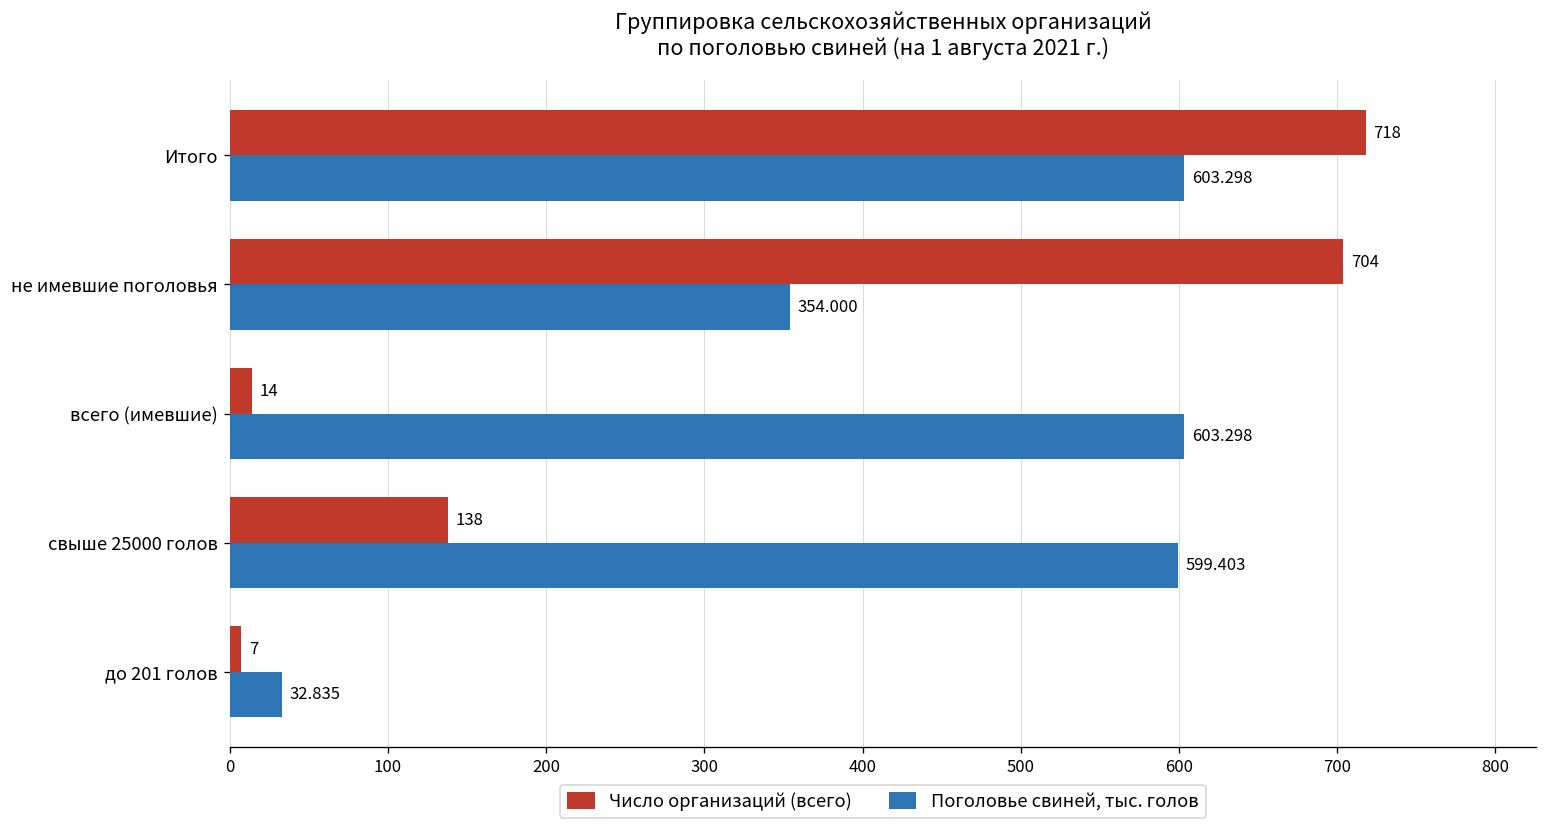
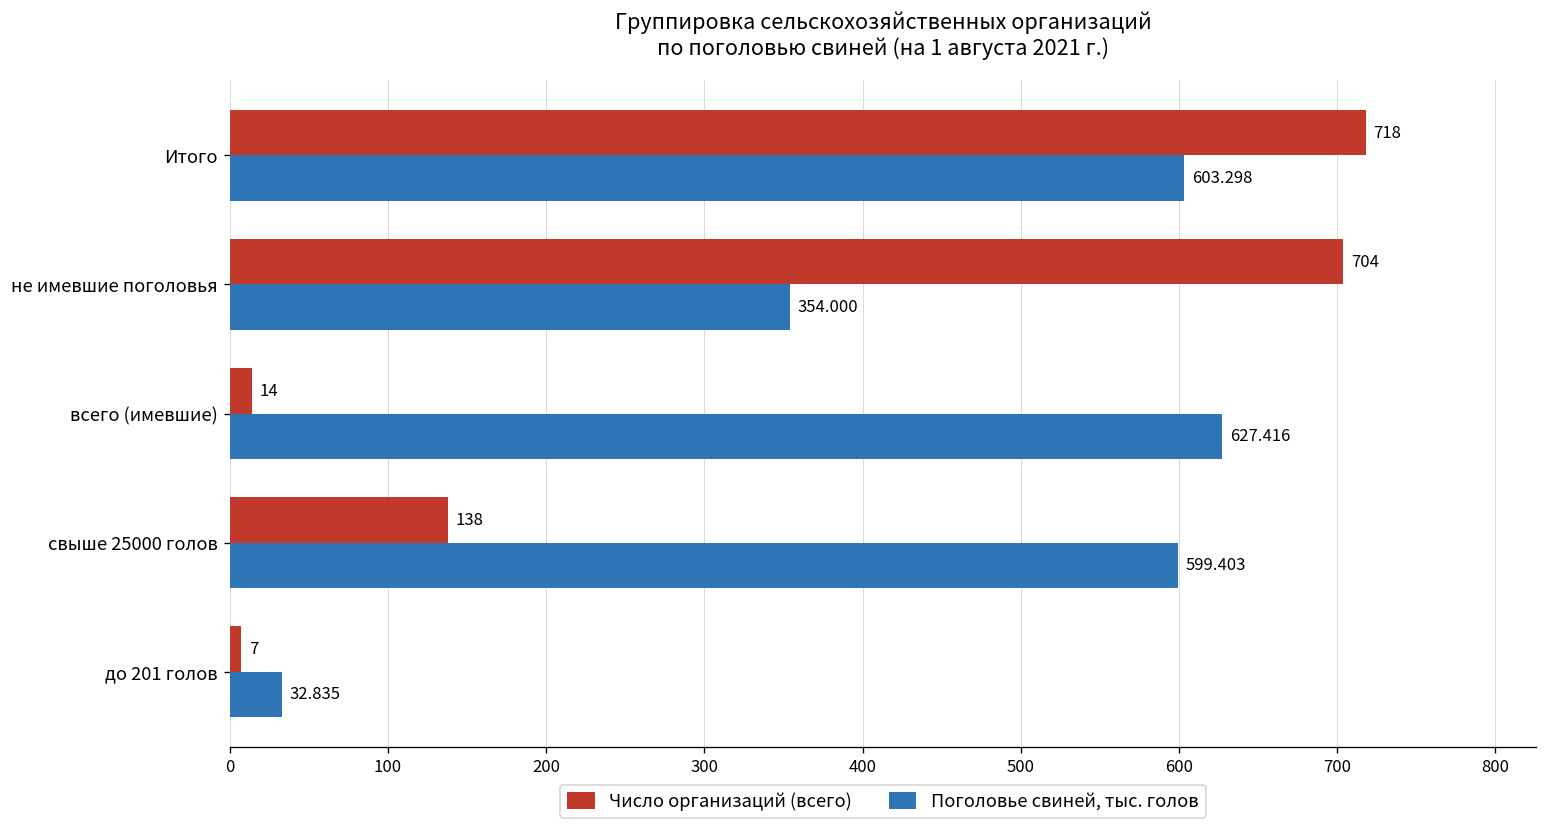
Поголовье свиней, тыс. голов, всего (имевшие): 603.298 -> 627.416
